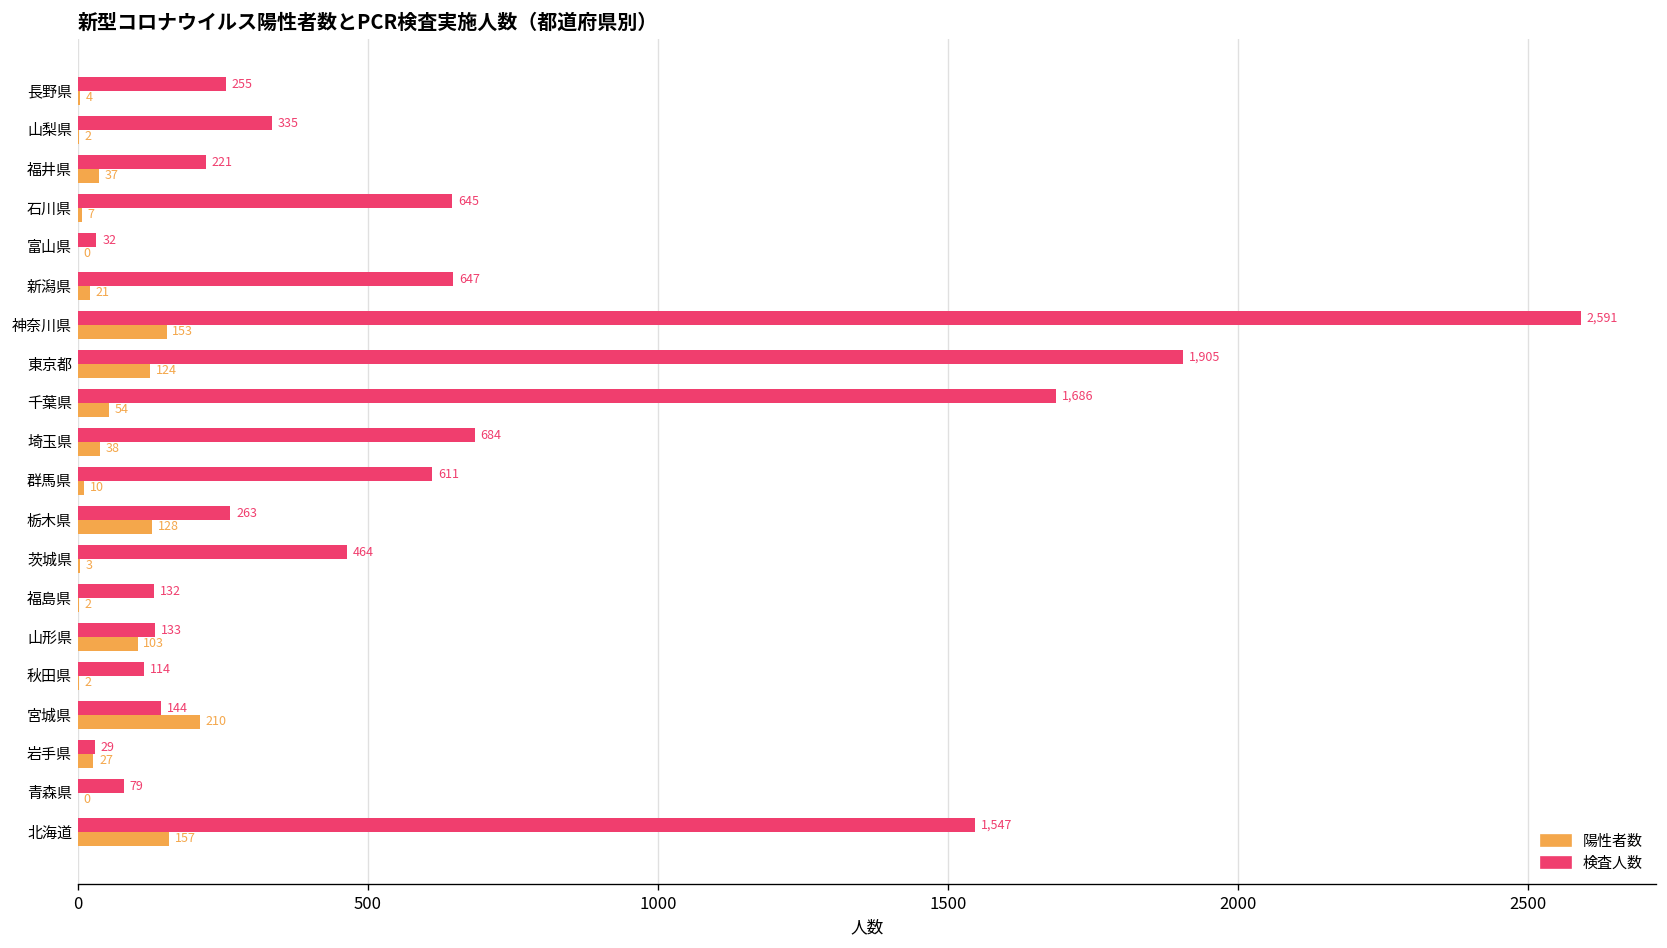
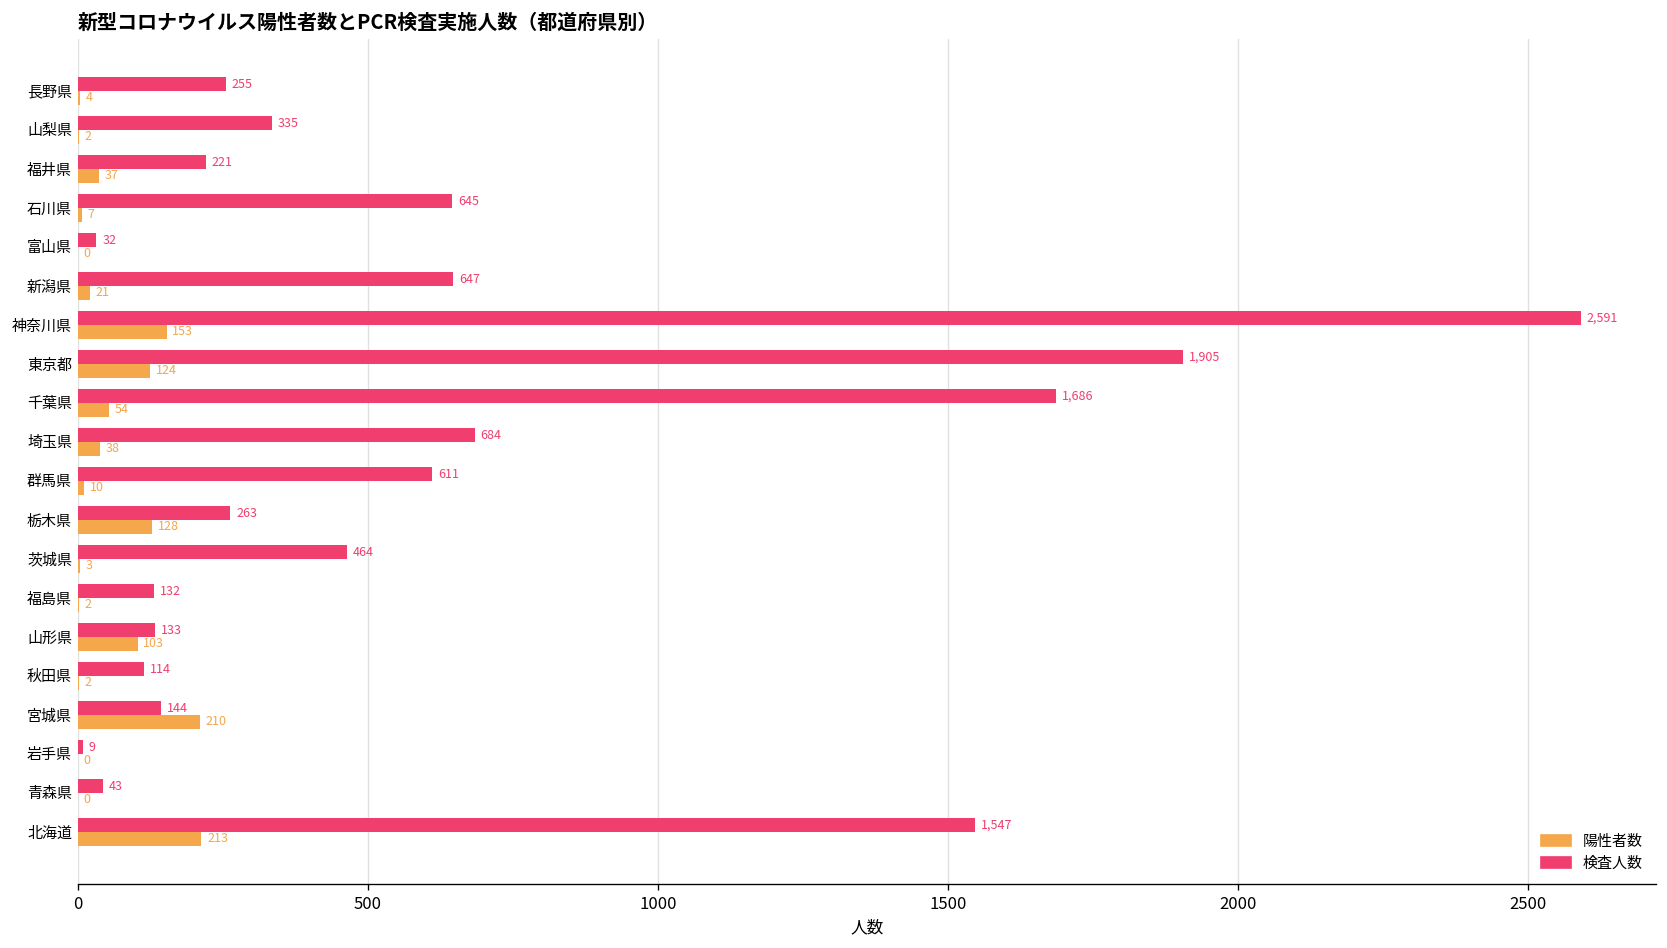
検査人数, 岩手県: 29 -> 9
陽性者数, 岩手県: 27 -> 0
検査人数, 青森県: 79 -> 43
陽性者数, 北海道: 157 -> 213
